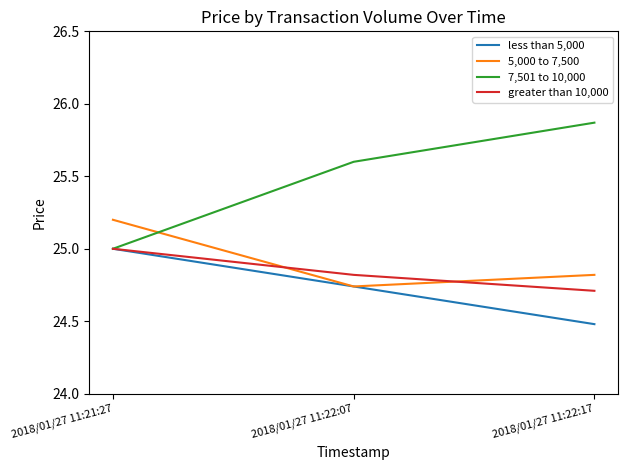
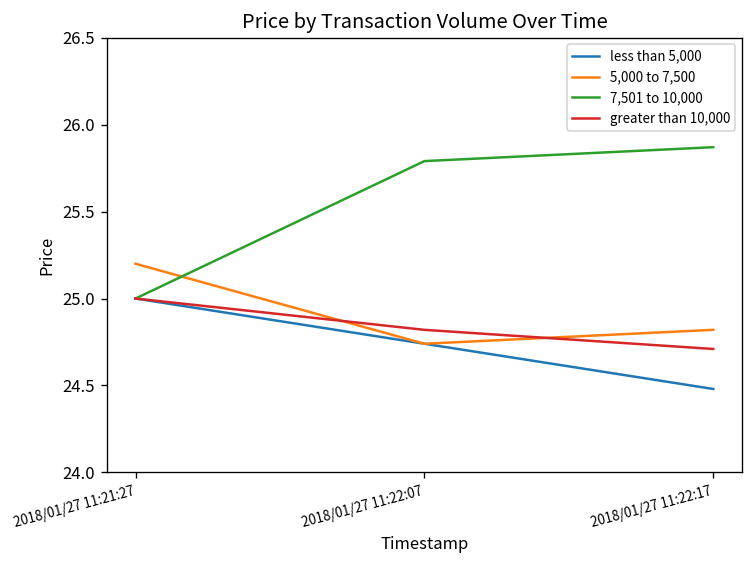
7,501 to 10,000, 2018/01/27 11:22:07: 25.60 -> 25.79
